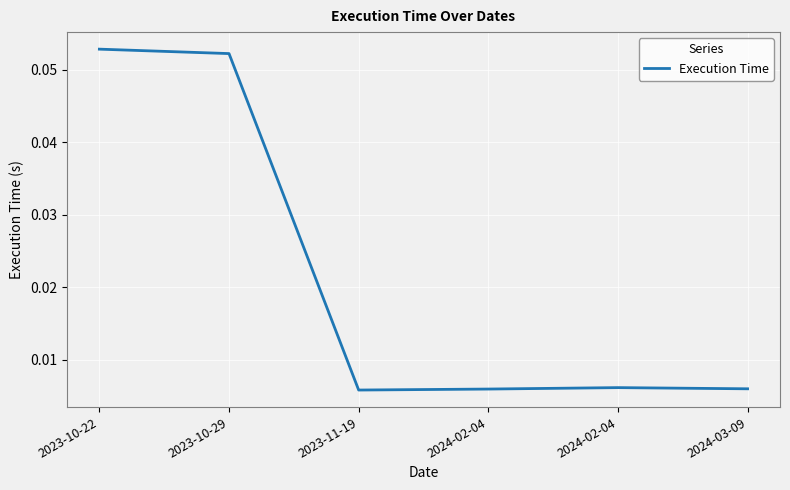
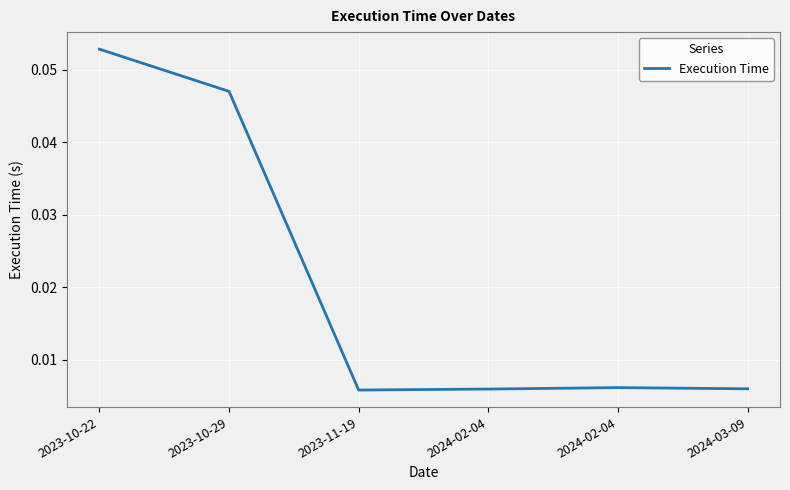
2023-10-29: 0.052 -> 0.047
